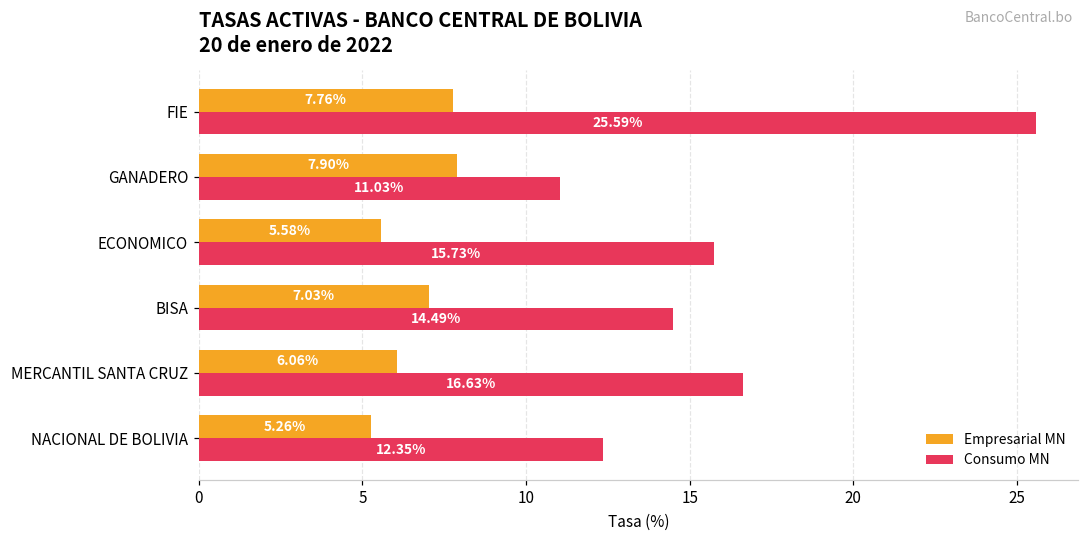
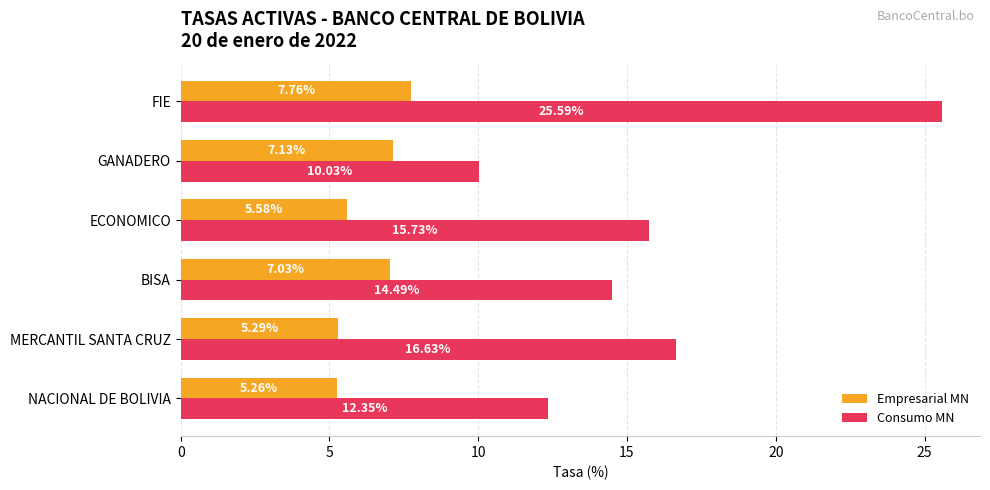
Empresarial MN, GANADERO: 7.90% -> 7.13%
Consumo MN, GANADERO: 11.03% -> 10.03%
Empresarial MN, MERCANTIL SANTA CRUZ: 6.06% -> 5.29%
